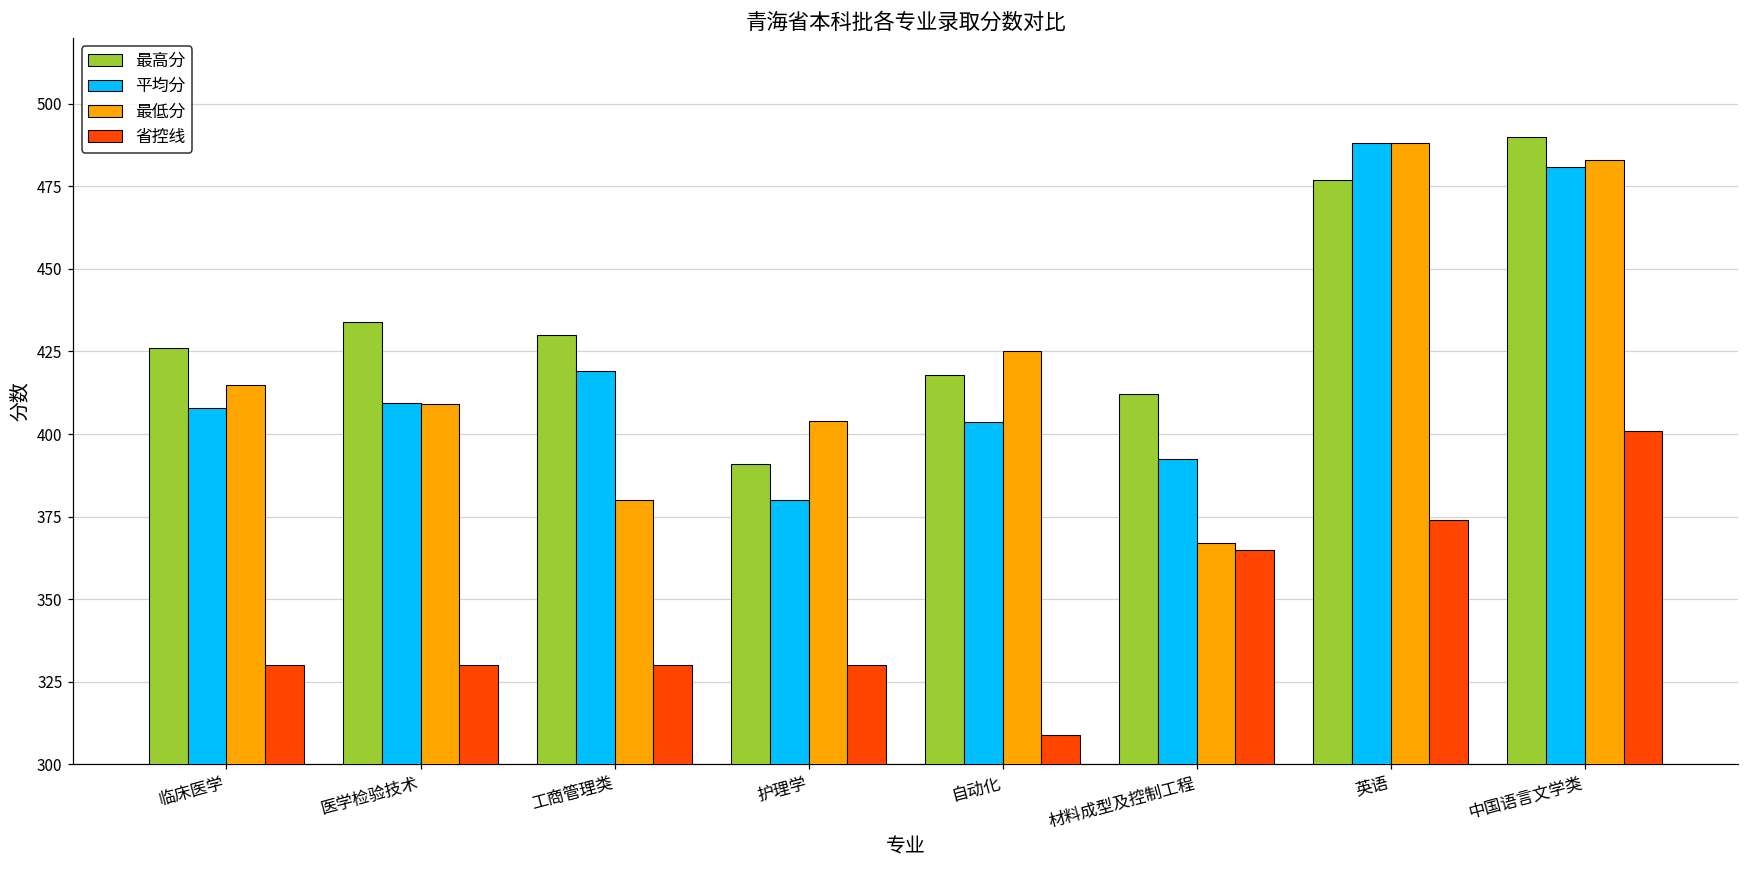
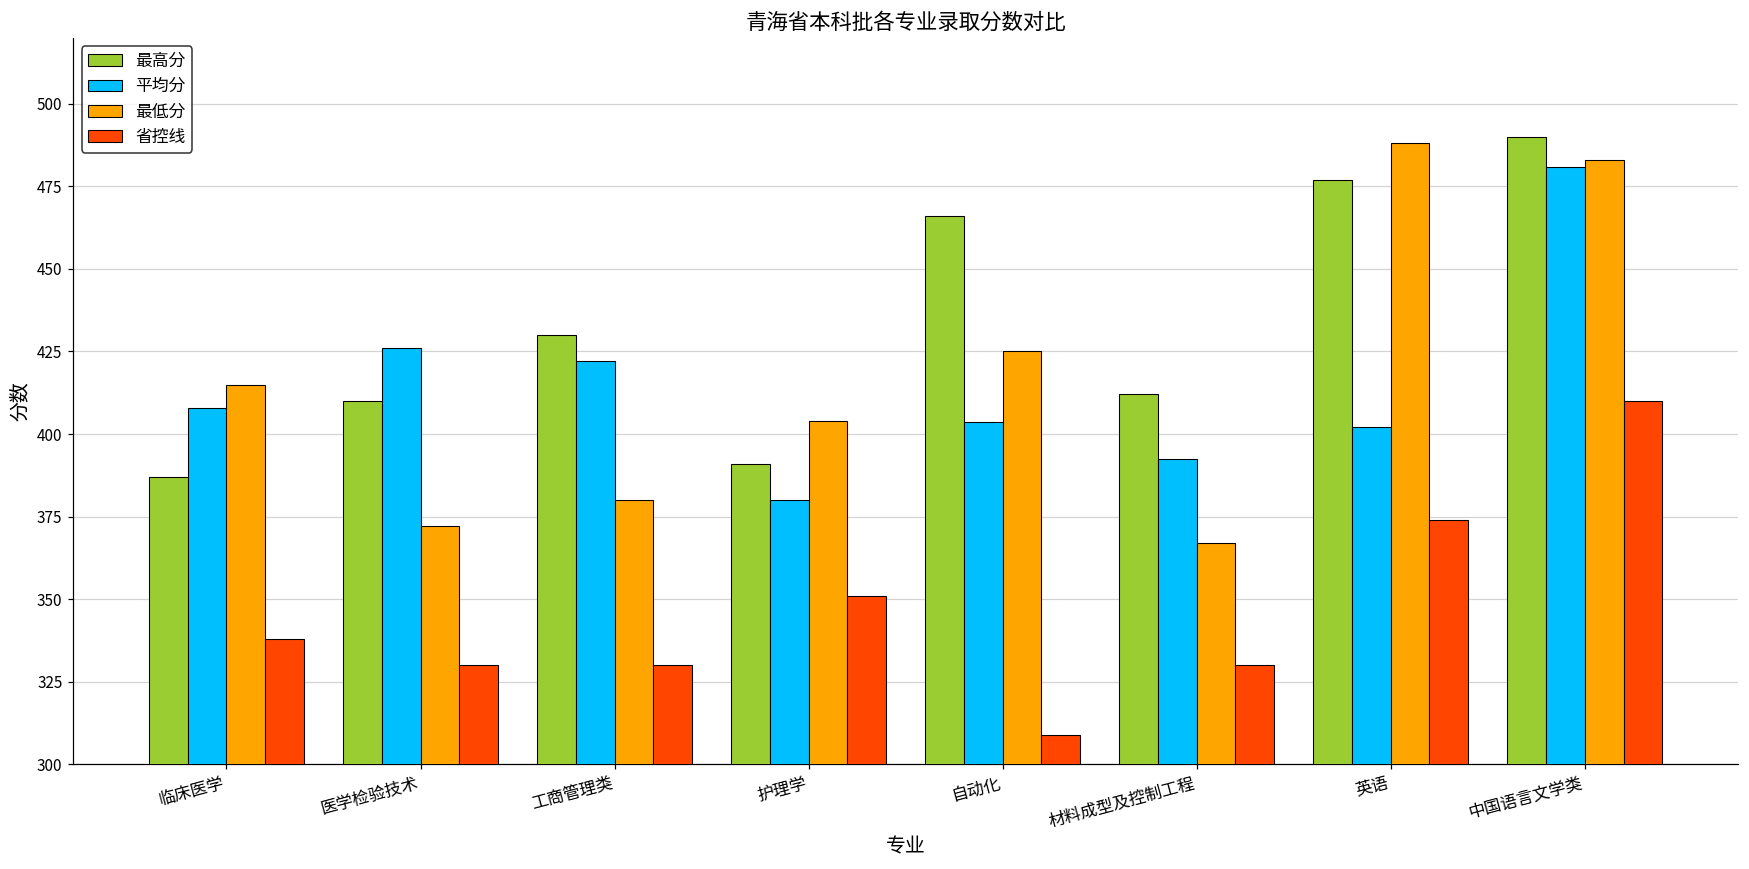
最高分, 临床医学: 426 -> 387
省控线, 临床医学: 330 -> 338
最高分, 医学检验技术: 434 -> 410
平均分, 医学检验技术: 410 -> 426
最低分, 医学检验技术: 409 -> 372
平均分, 工商管理类: 419 -> 422
省控线, 护理学: 330 -> 351
最高分, 自动化: 418 -> 466
省控线, 材料成型及控制工程: 365 -> 330
平均分, 英语: 488 -> 402
省控线, 中国语言文学类: 401 -> 410
